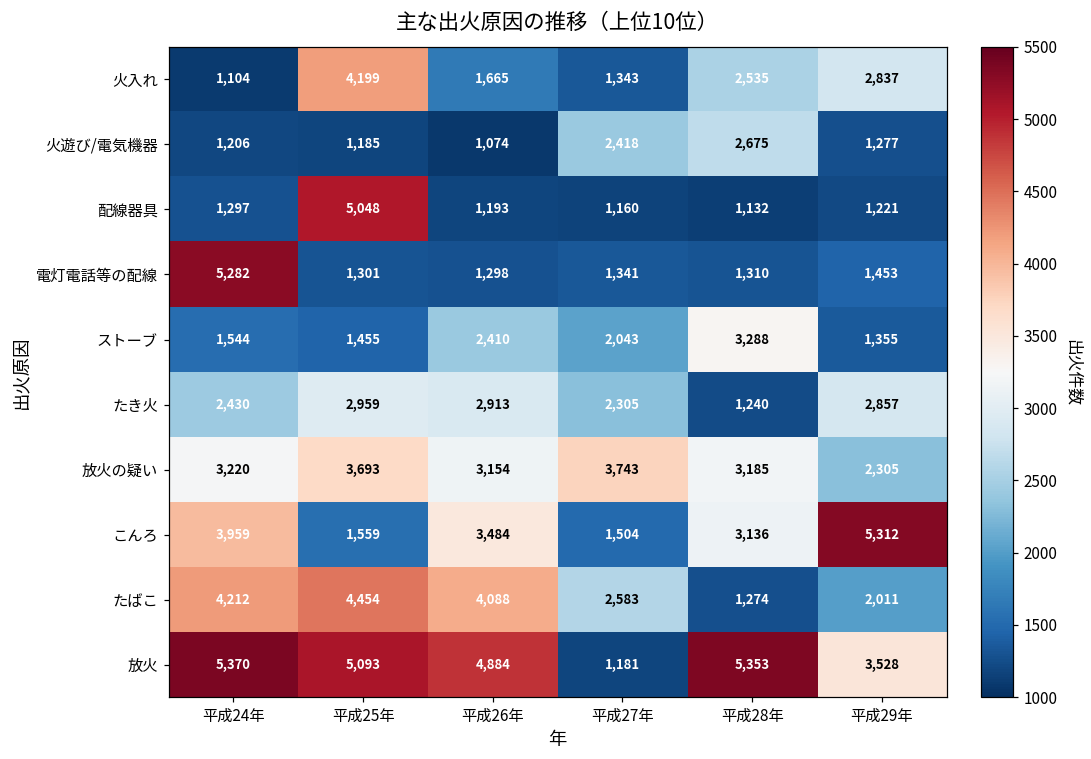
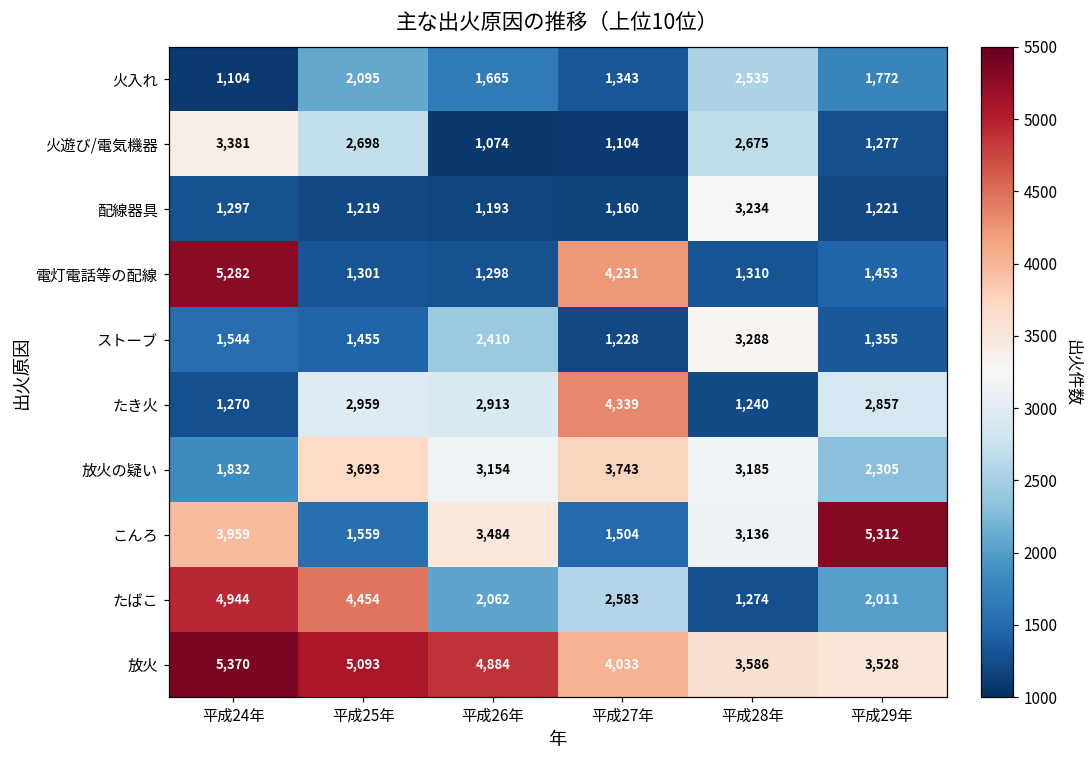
火入れ, 平成25年: 4,199 -> 2,095
火入れ, 平成29年: 2,837 -> 1,772
火遊び/電気機器, 平成24年: 1,206 -> 3,381
火遊び/電気機器, 平成25年: 1,185 -> 2,698
火遊び/電気機器, 平成27年: 2,418 -> 1,104
配線器具, 平成25年: 5,048 -> 1,219
配線器具, 平成28年: 1,132 -> 3,234
電灯電話等の配線, 平成27年: 1,341 -> 4,231
ストーブ, 平成27年: 2,043 -> 1,228
たき火, 平成24年: 2,430 -> 1,270
たき火, 平成27年: 2,305 -> 4,339
放火の疑い, 平成24年: 3,220 -> 1,832
たばこ, 平成24年: 4,212 -> 4,944
たばこ, 平成26年: 4,088 -> 2,062
放火, 平成27年: 1,181 -> 4,033
放火, 平成28年: 5,353 -> 3,586
